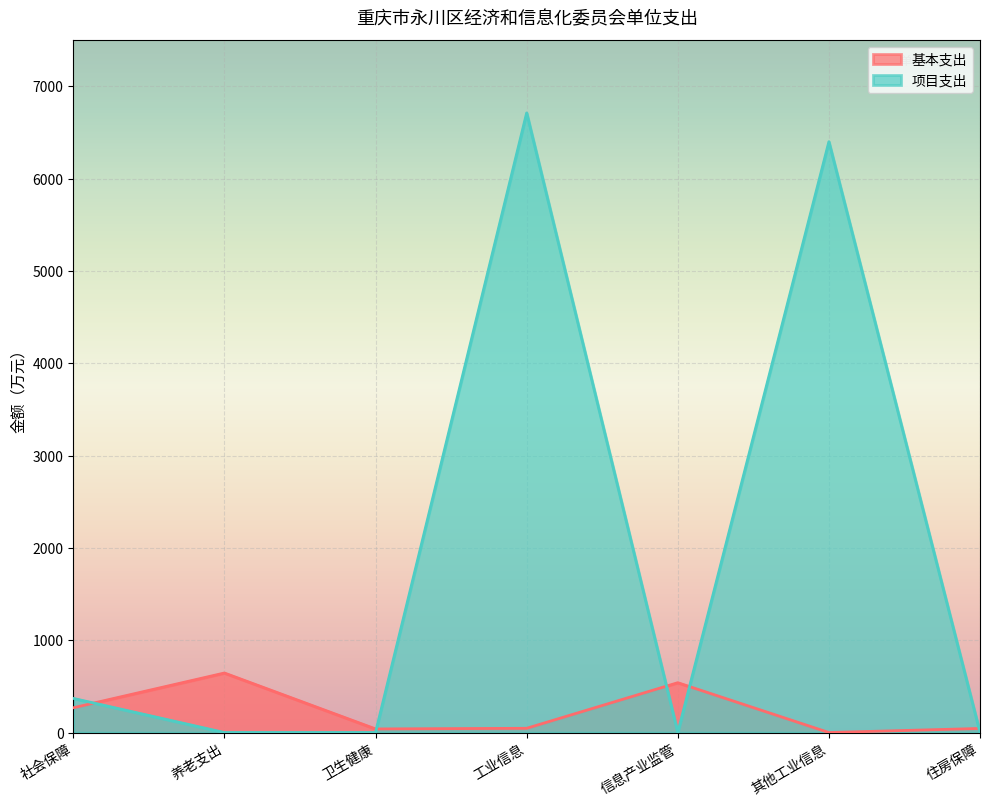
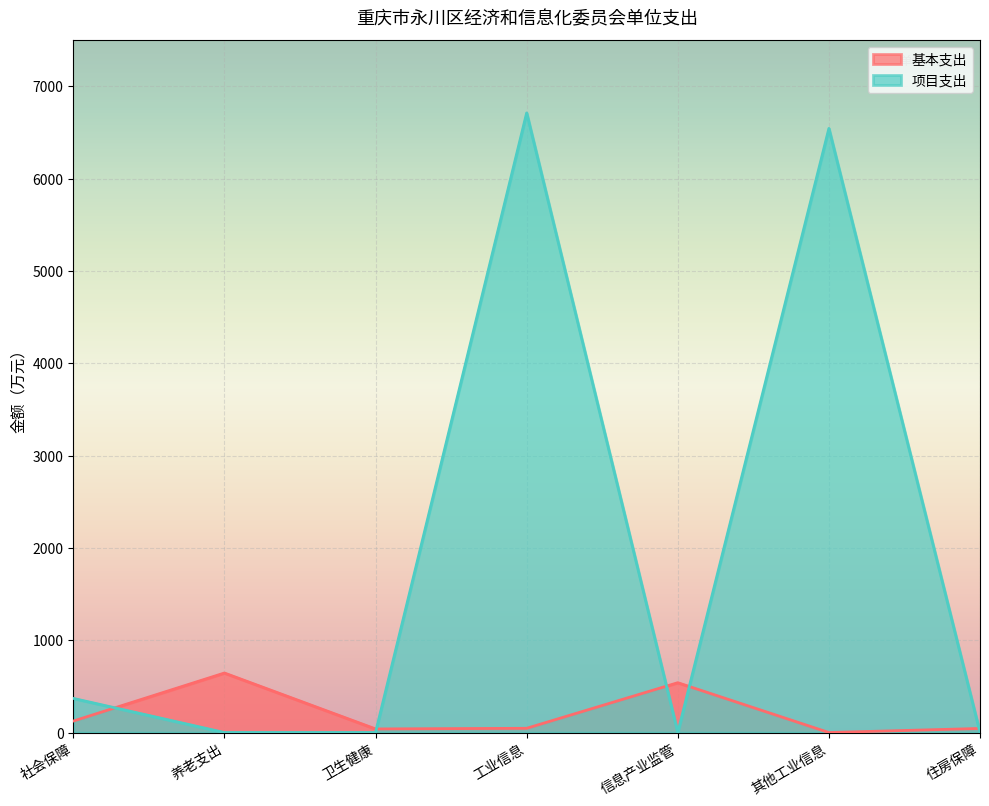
基本支出, 社会保障: 300 -> 100
项目支出, 其他工业信息: 6400 -> 6500
